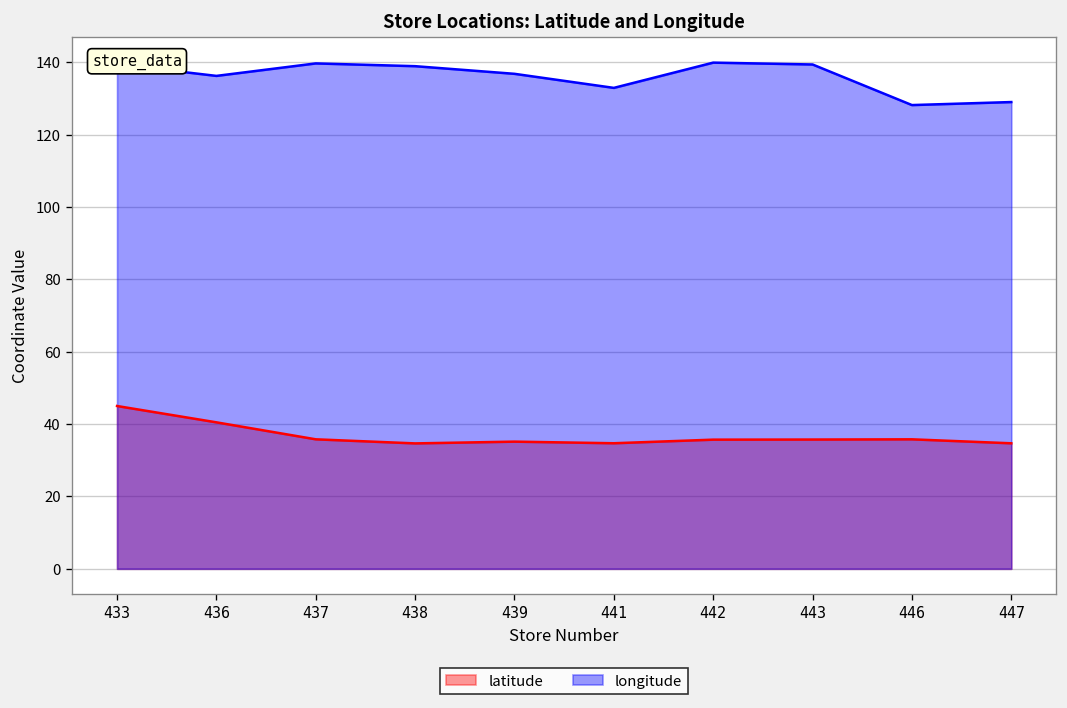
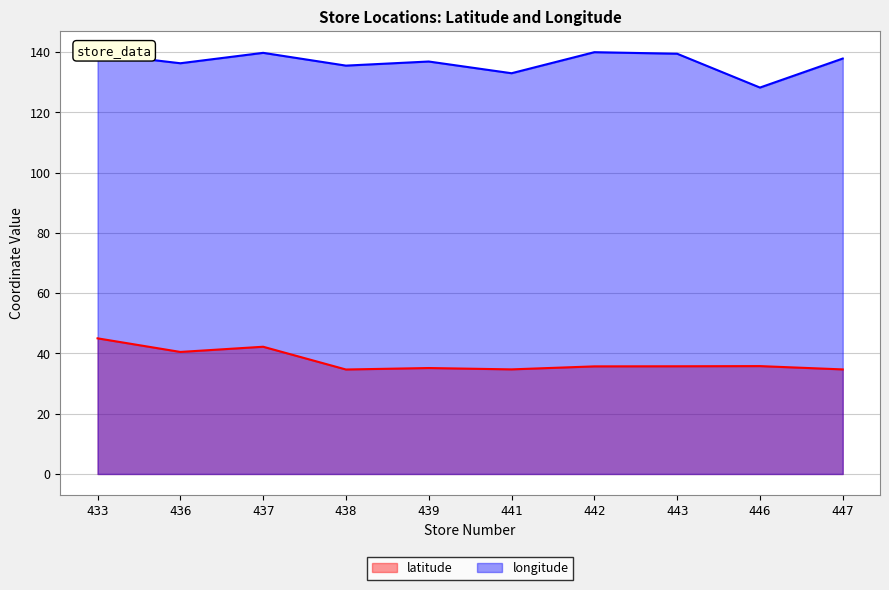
latitude, 437: 36 -> 42
longitude, 438: 139 -> 136
longitude, 447: 129 -> 138
